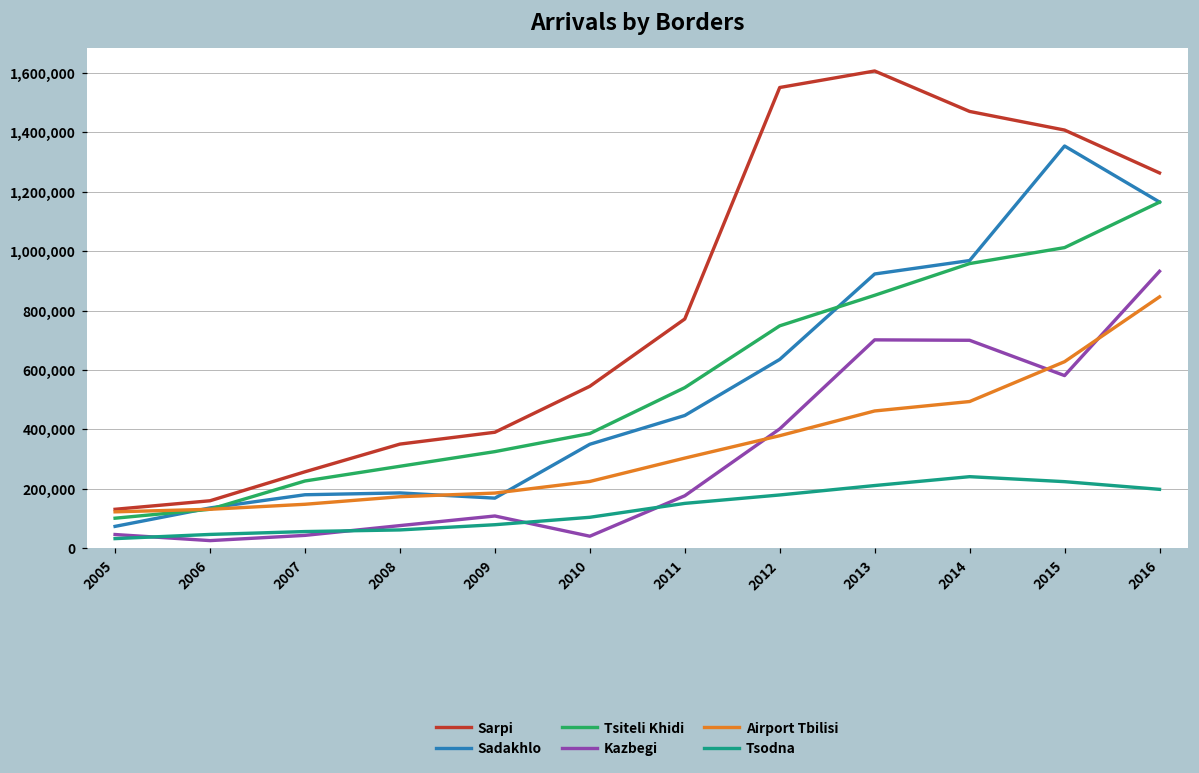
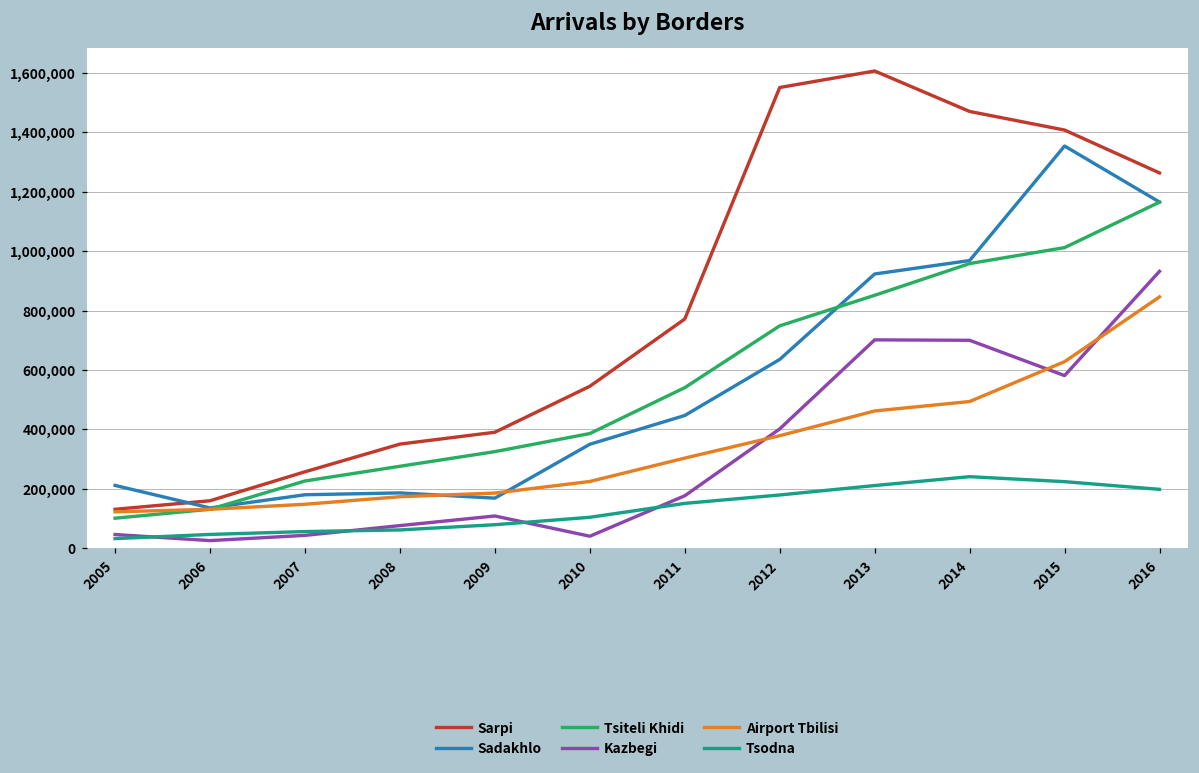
Sadakhlo, 2005: 70,000 -> 210,000
